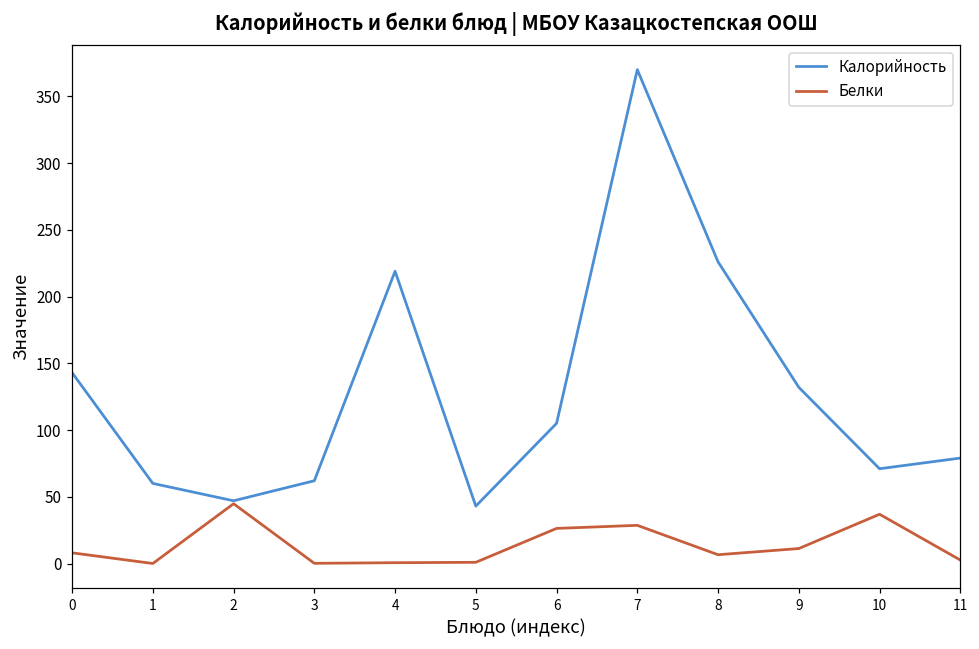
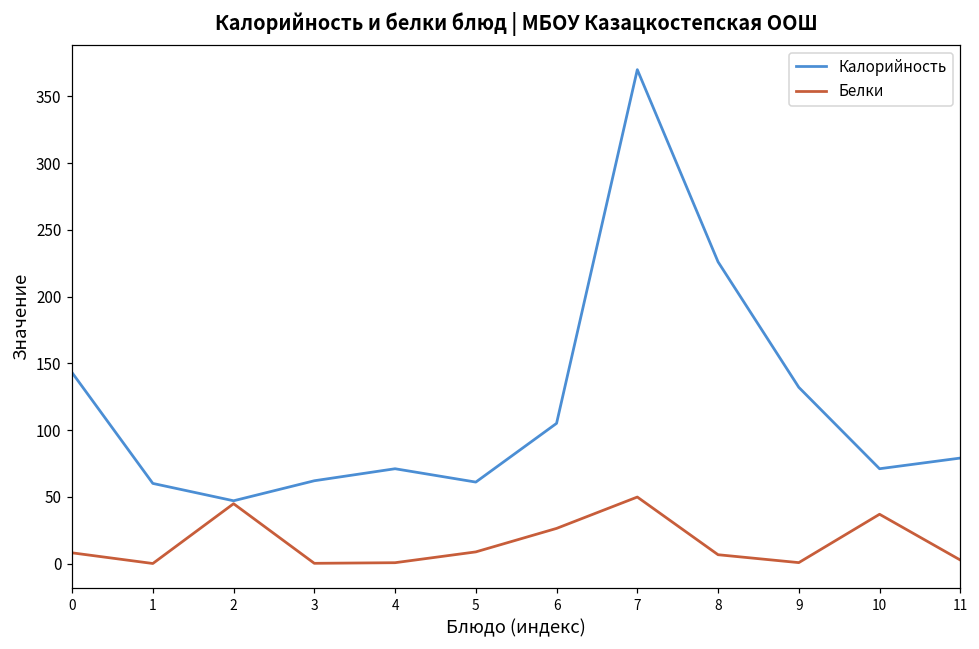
Калорийность, 4: 219 -> 71
Калорийность, 5: 43 -> 61
Белки, 5: 1 -> 9
Белки, 7: 29 -> 50
Белки, 9: 11 -> 1
